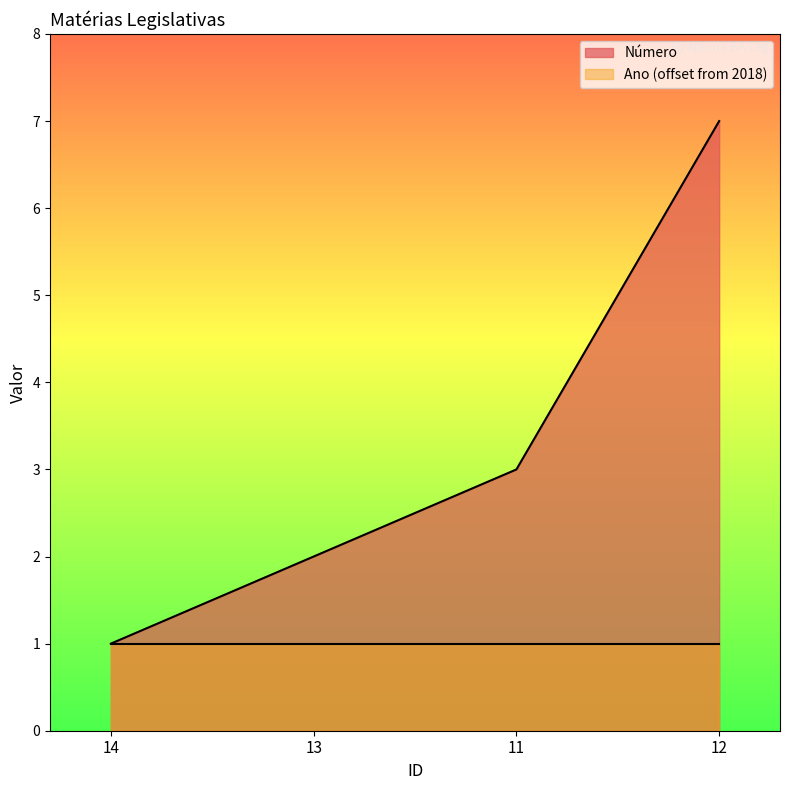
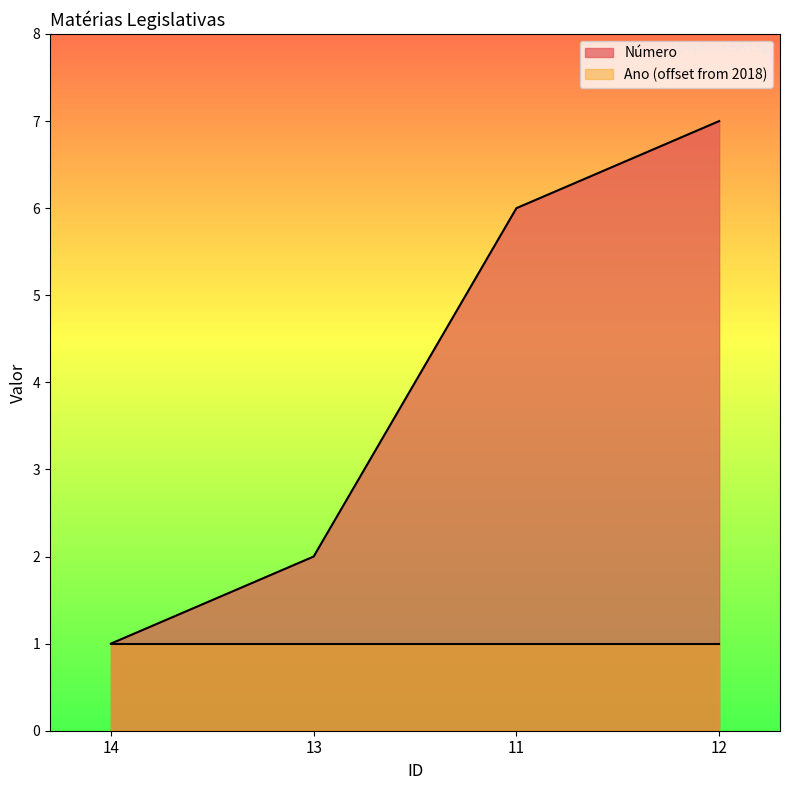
Número, 11: 3 -> 6
